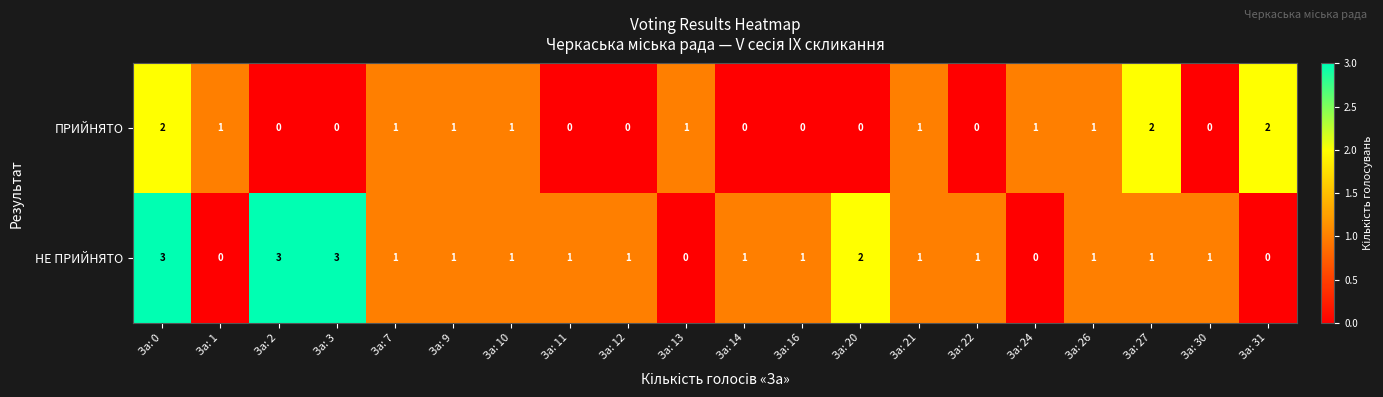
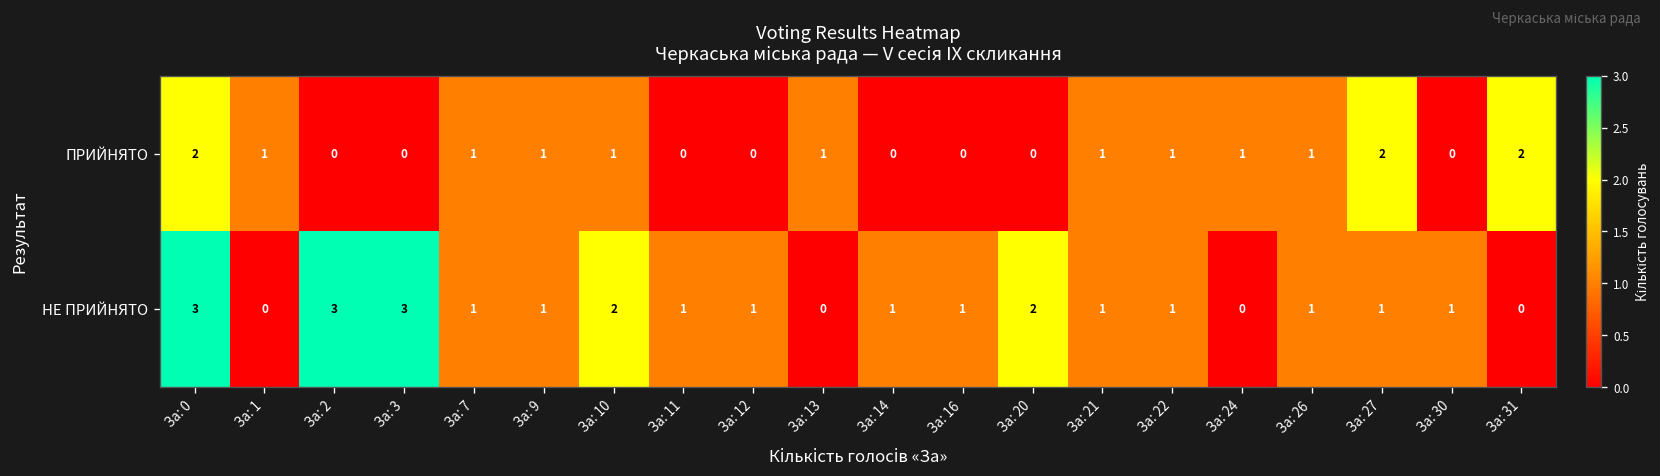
ПРИЙНЯТО, За: 22: 0 -> 1
НЕ ПРИЙНЯТО, За: 10: 1 -> 2
